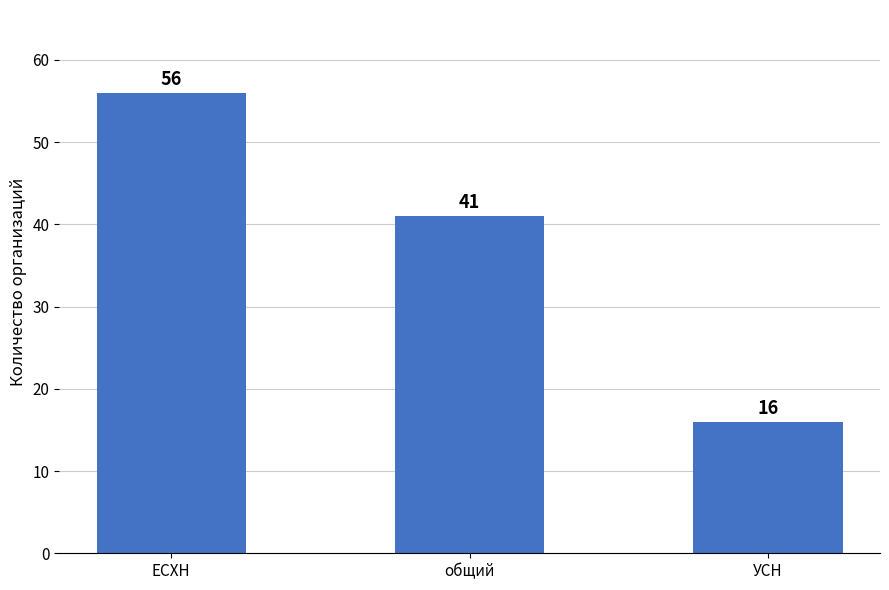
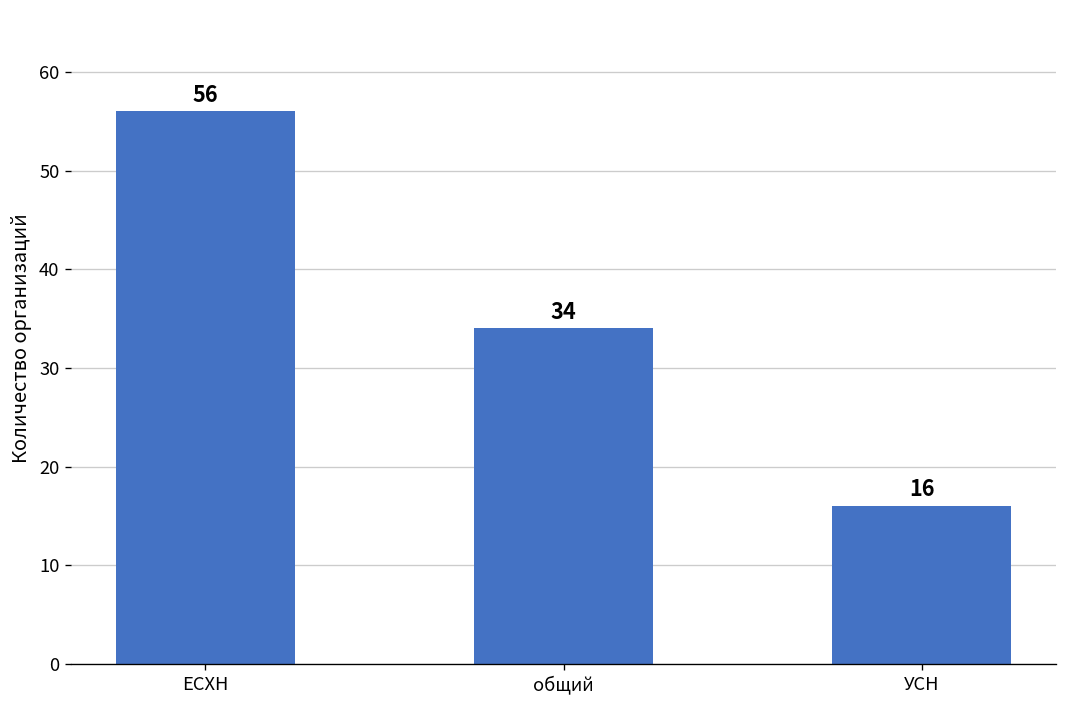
общий: 41 -> 34
